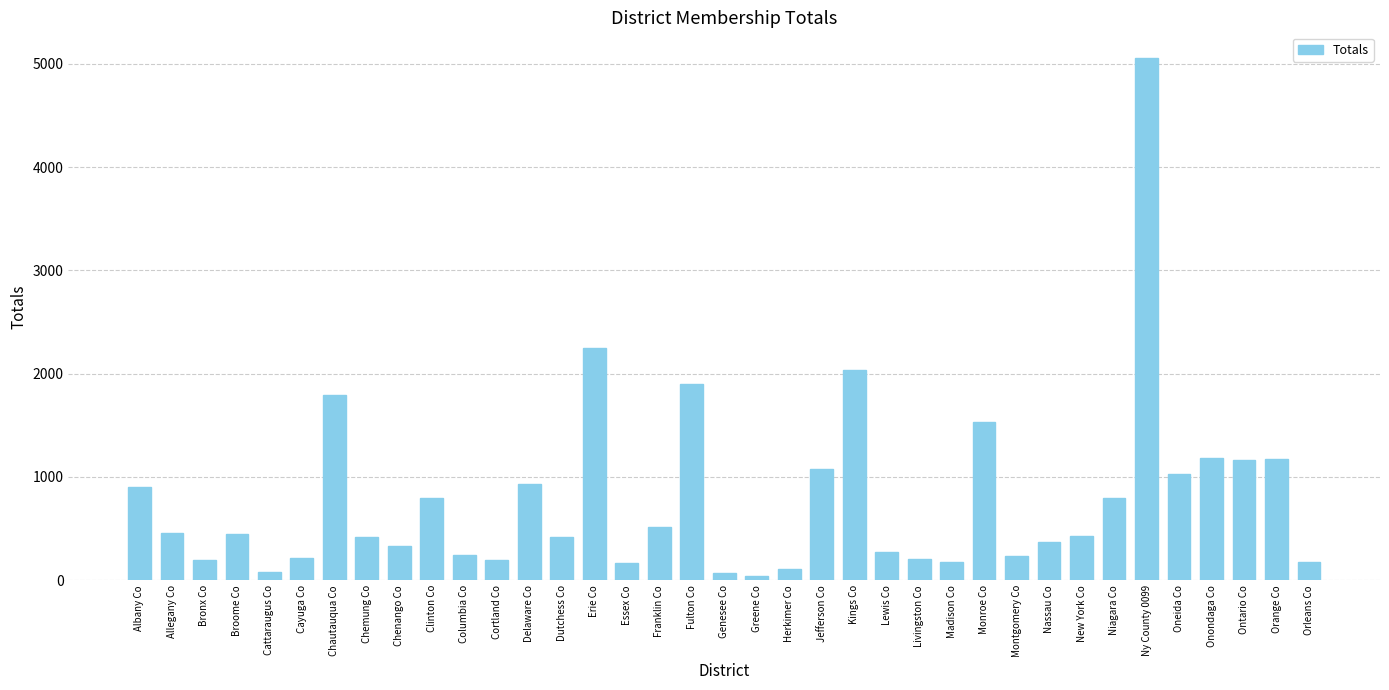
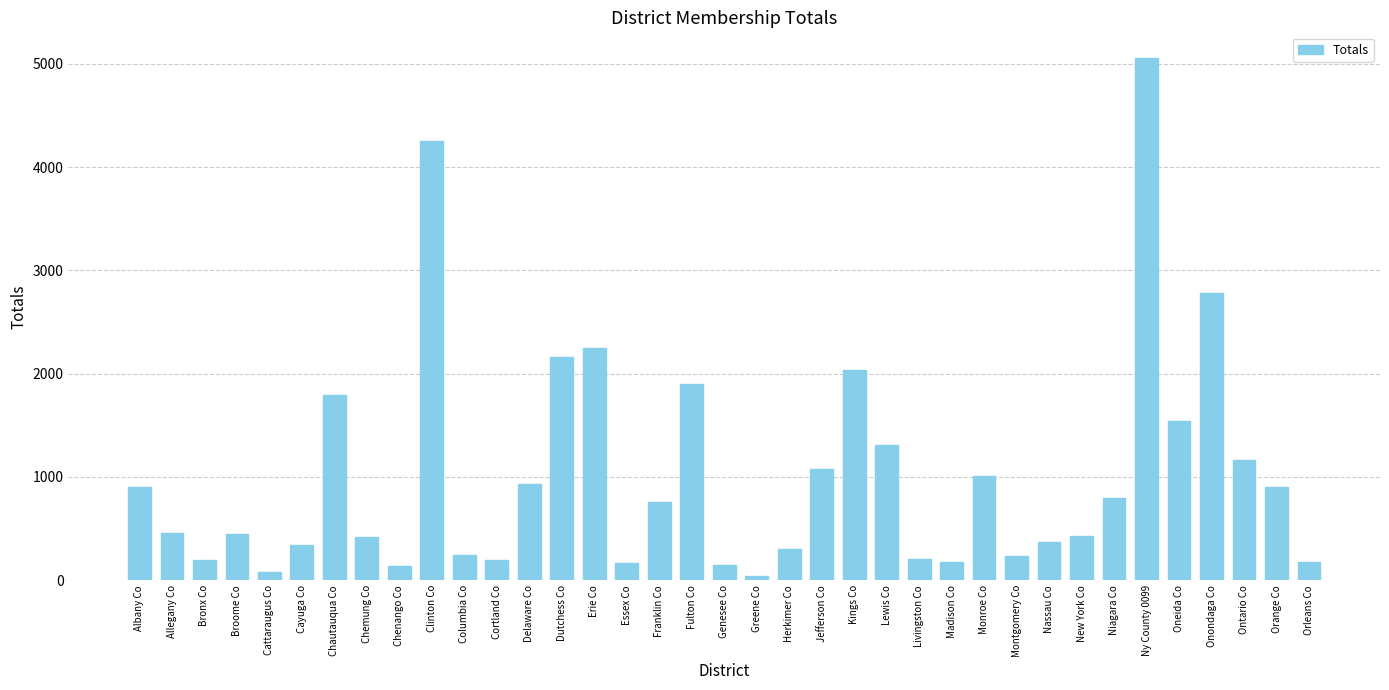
Cayuga Co: 220 -> 340
Chenango Co: 330 -> 140
Clinton Co: 800 -> 4260
Dutchess Co: 420 -> 2160
Franklin Co: 510 -> 750
Genesee Co: 70 -> 150
Herkimer Co: 110 -> 300
Lewis Co: 270 -> 1310
Monroe Co: 1530 -> 1010
Oneida Co: 1030 -> 1540
Onondaga Co: 1190 -> 2780
Orange Co: 1170 -> 900
